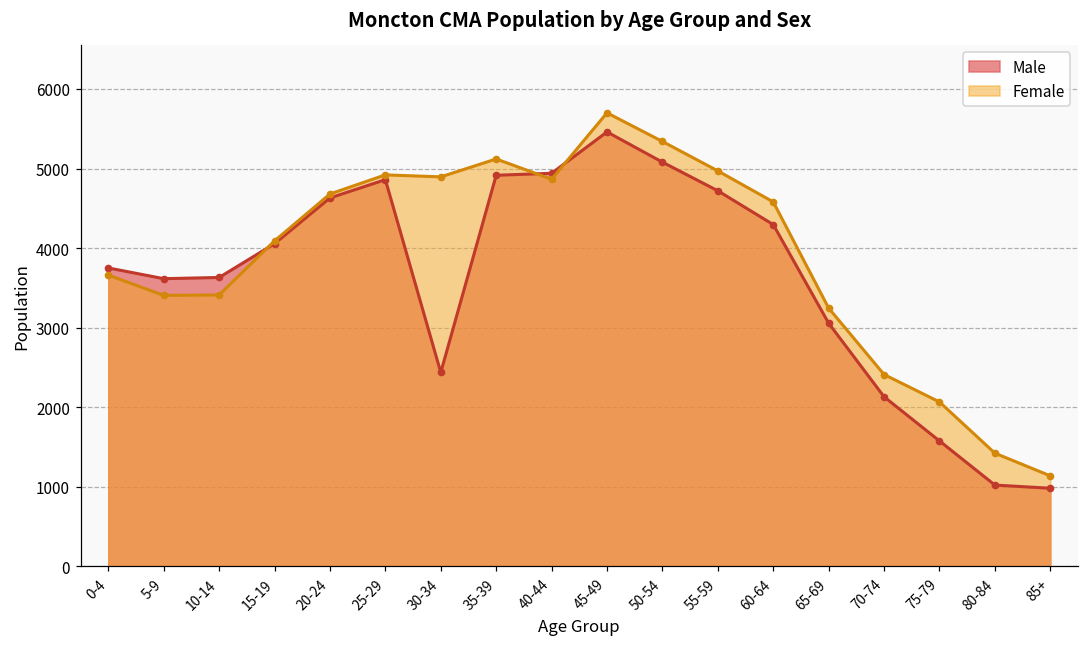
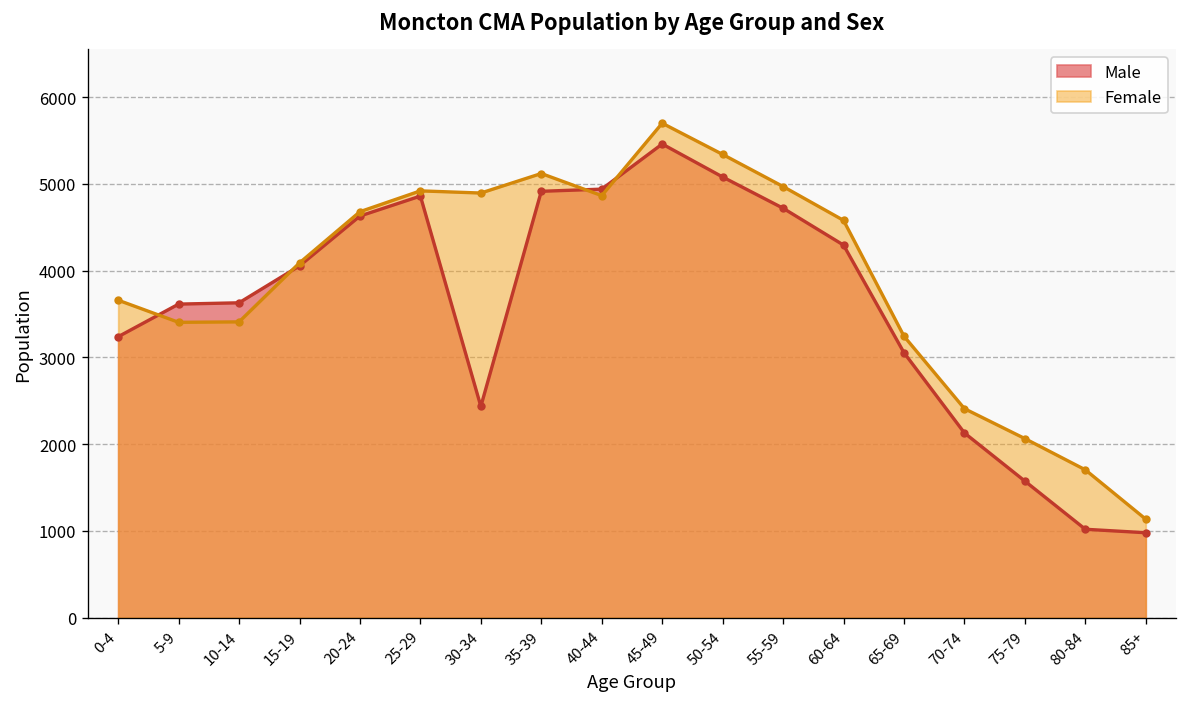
Male, 0-4: 3800 -> 3200
Female, 80-84: 1400 -> 1700
